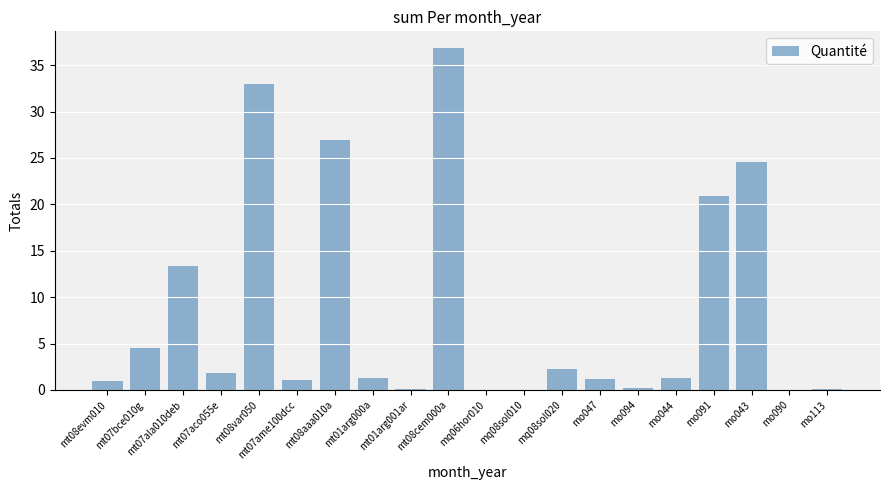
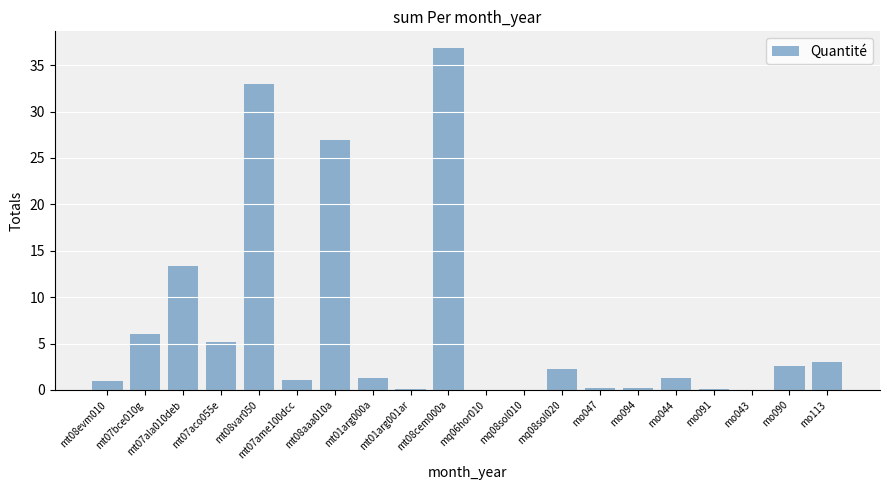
mt07bce010g: 5 -> 6
mt07aco055e: 2 -> 5
mo047: 1 -> 0
mo091: 21 -> 0
mo043: 25 -> 0
mo090: 0 -> 3
mo113: 0 -> 3
